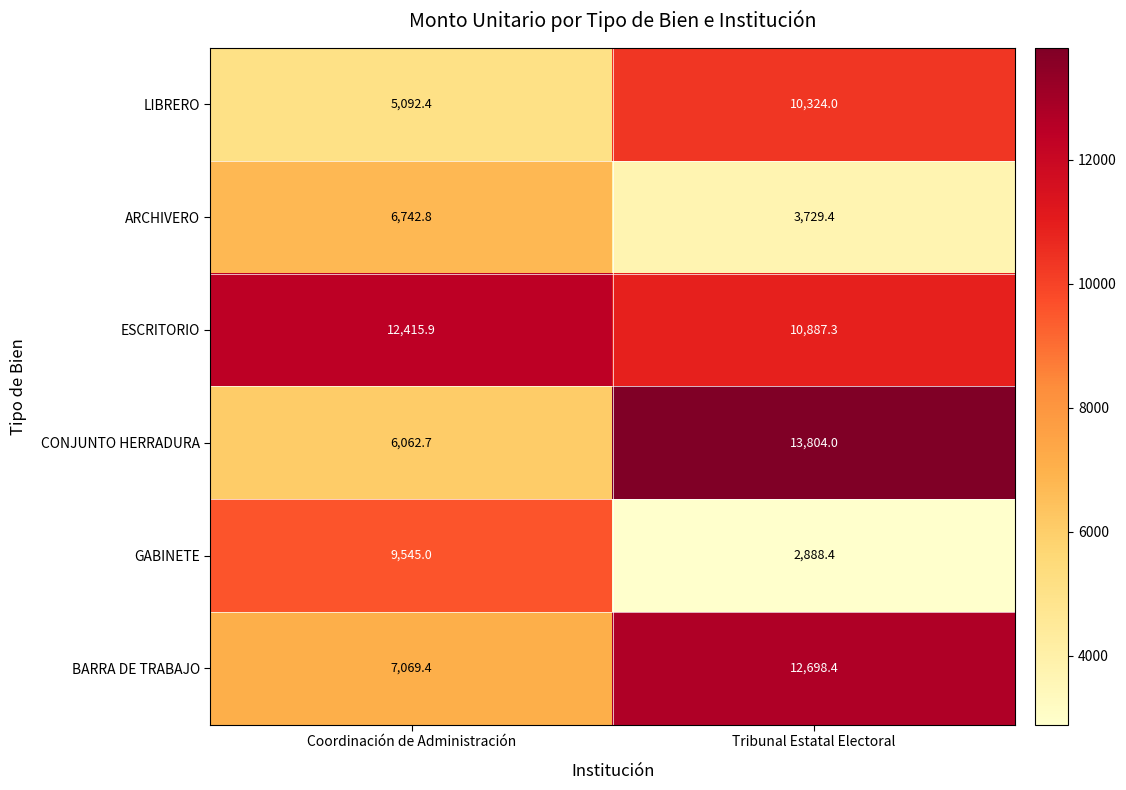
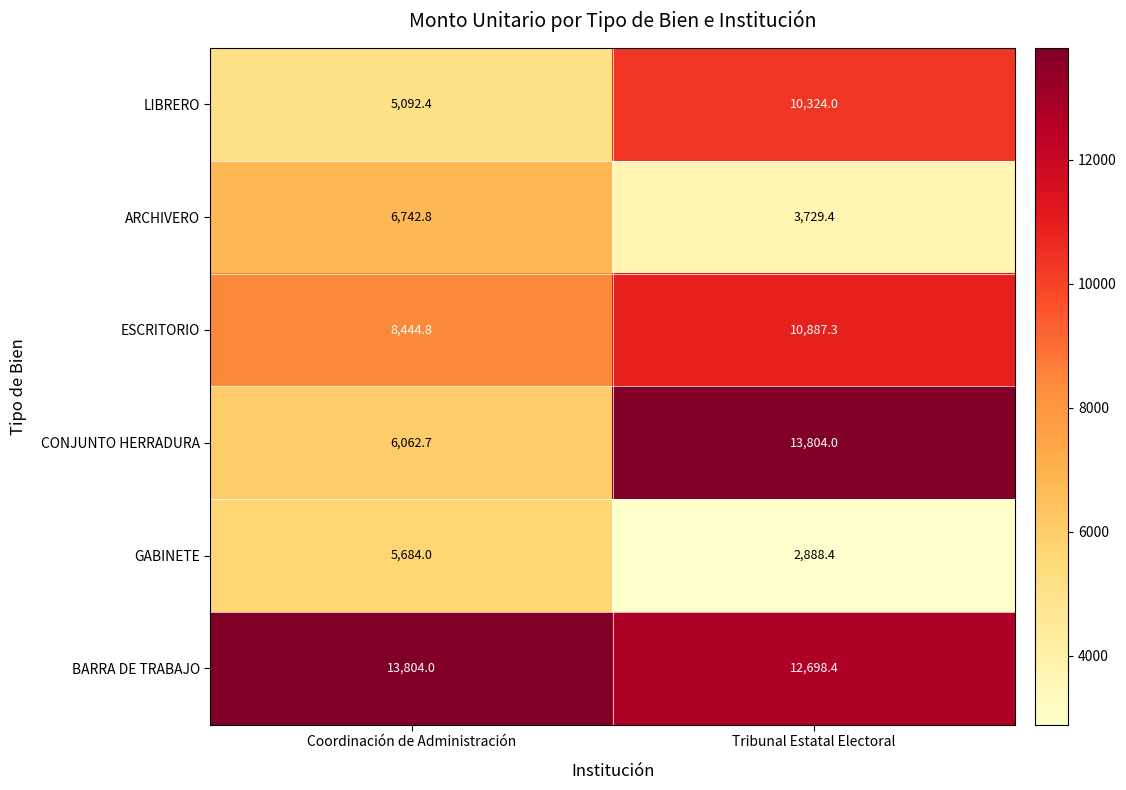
ESCRITORIO, Coordinación de Administración: 12,415.9 -> 8,444.8
GABINETE, Coordinación de Administración: 9,545.0 -> 5,684.0
BARRA DE TRABAJO, Coordinación de Administración: 7,069.4 -> 13,804.0
